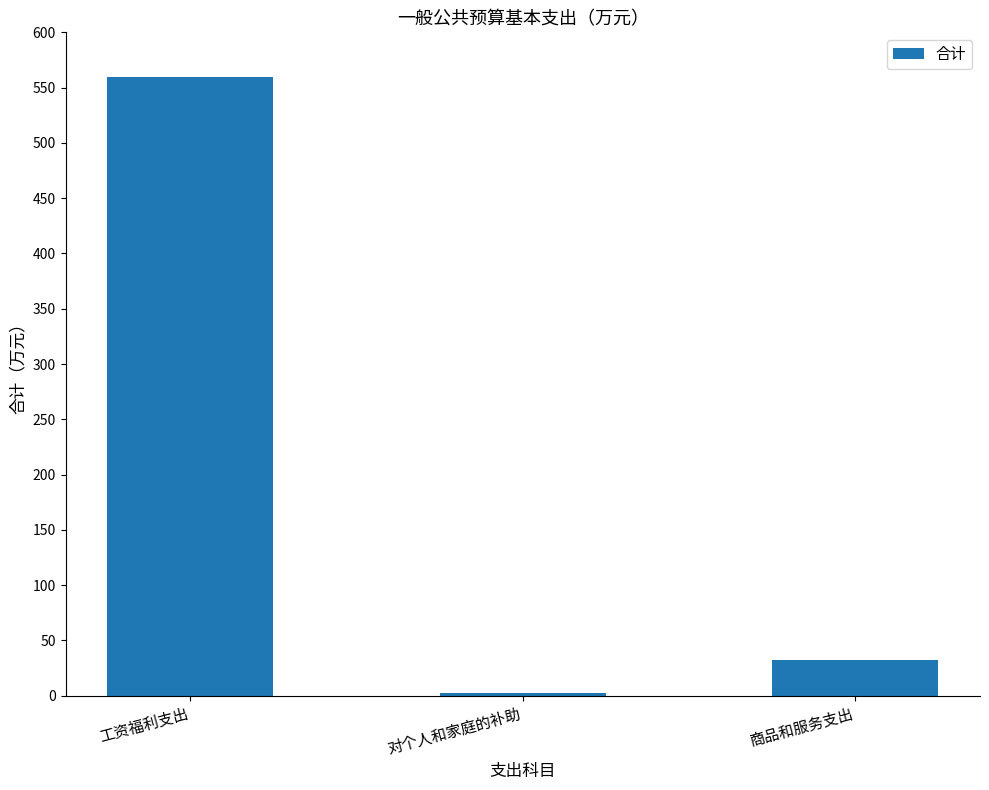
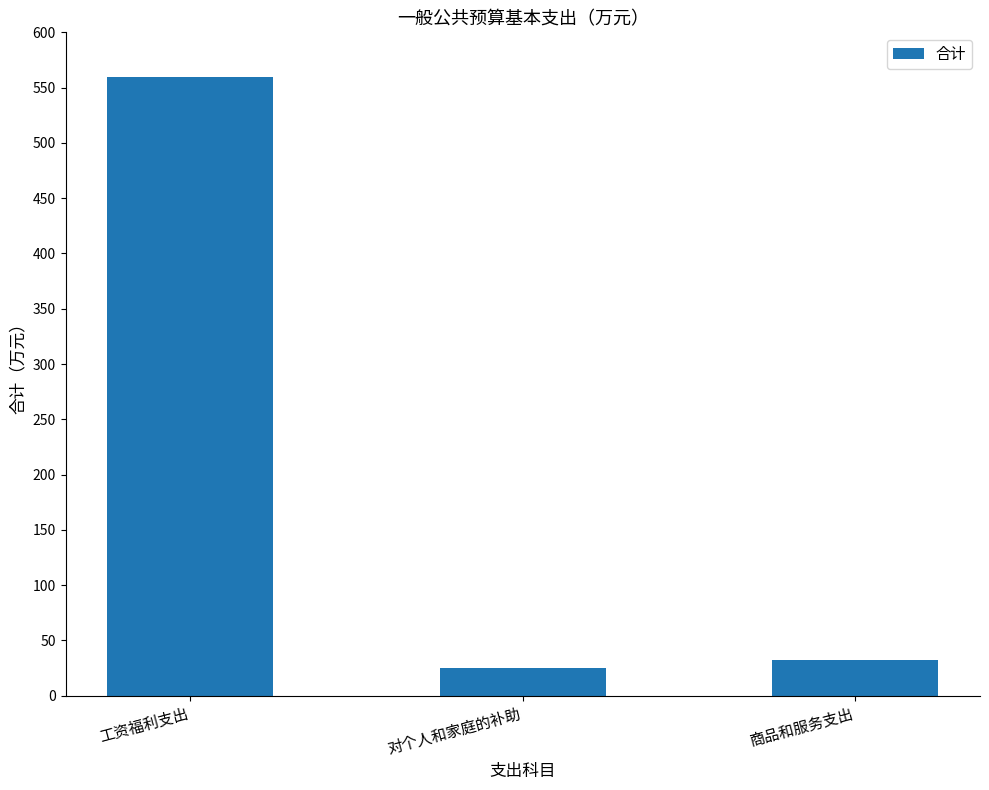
对个人和家庭的补助: 2 -> 25
